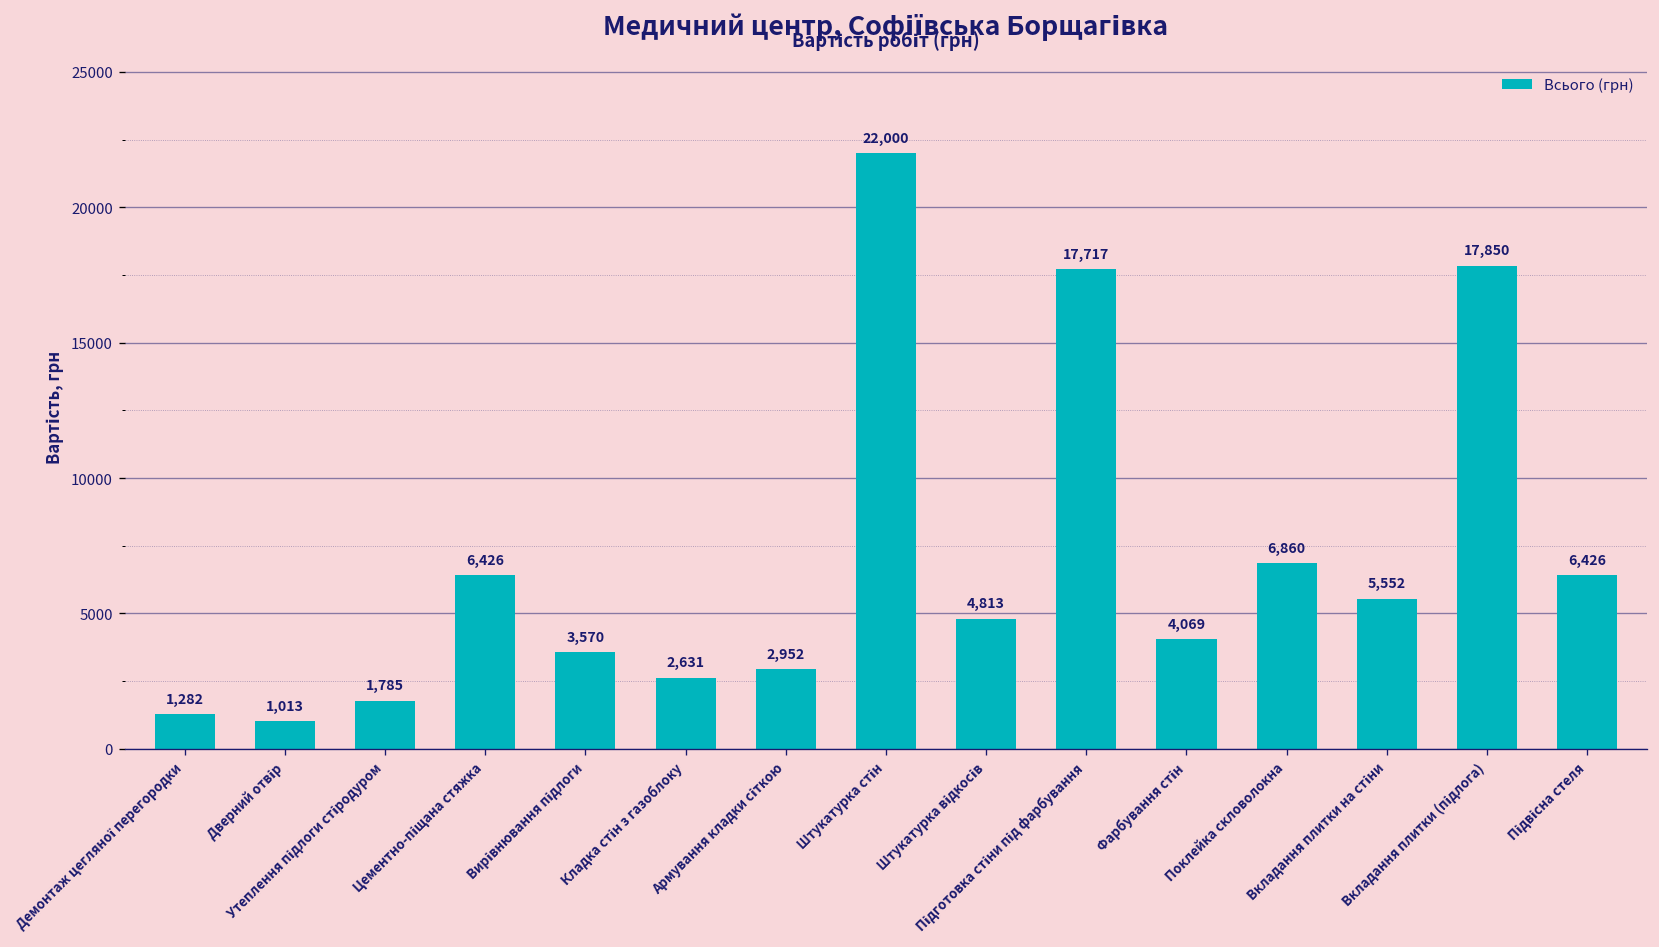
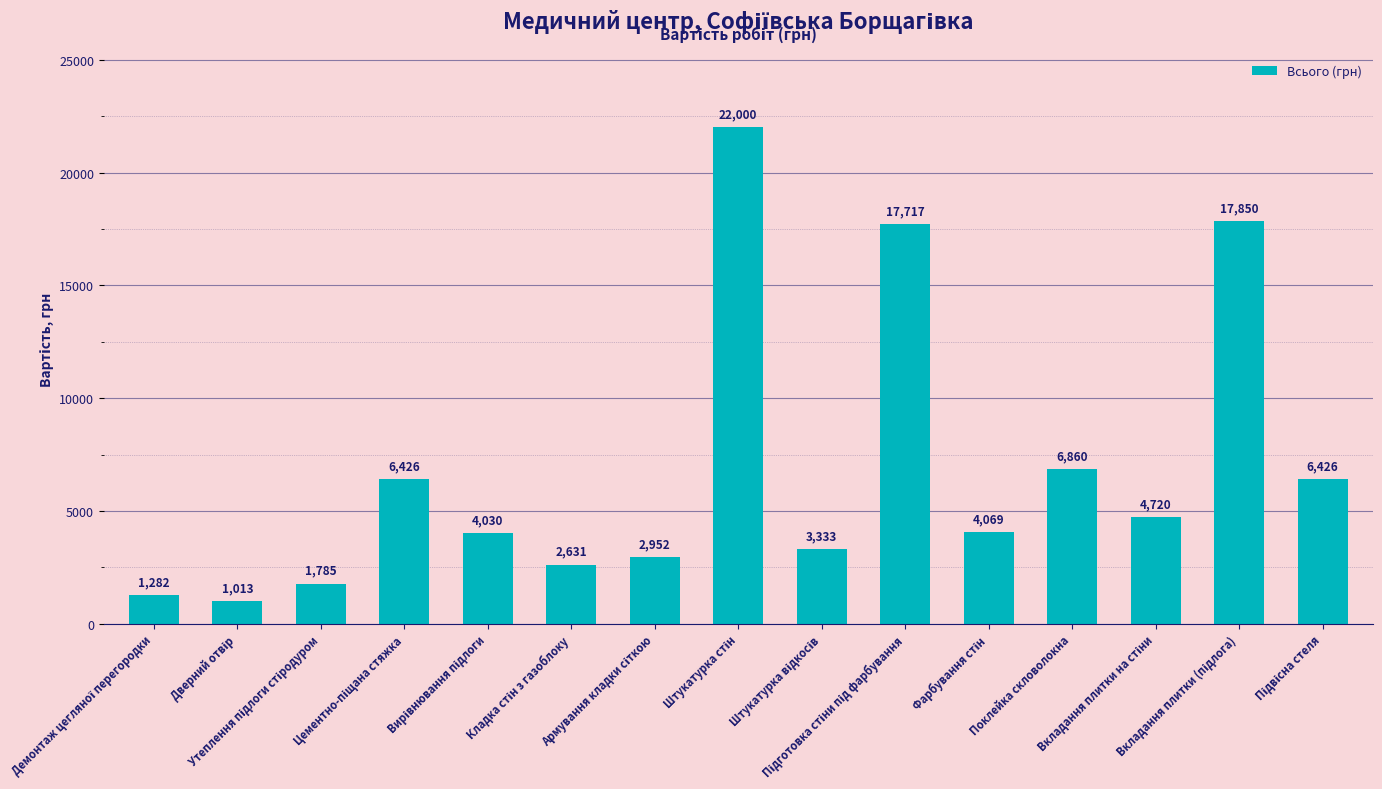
Вирівнювання підлоги: 3,570 -> 4,030
Штукатурка відкосів: 4,813 -> 3,333
Вкладання плитки на стіни: 5,552 -> 4,720
